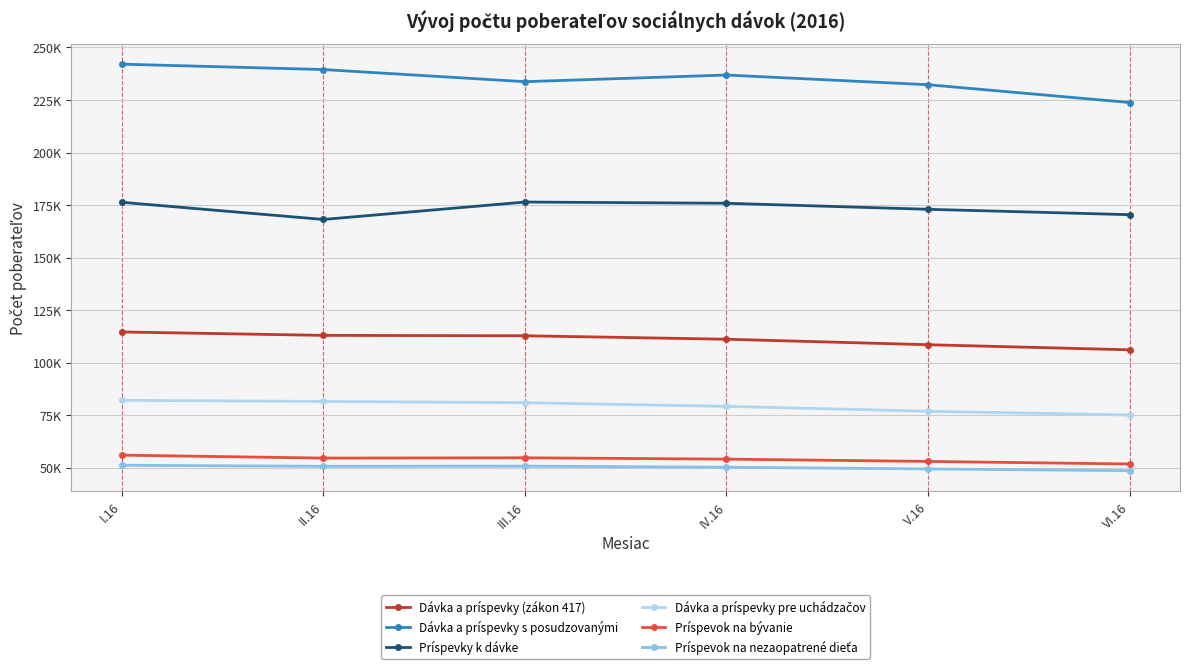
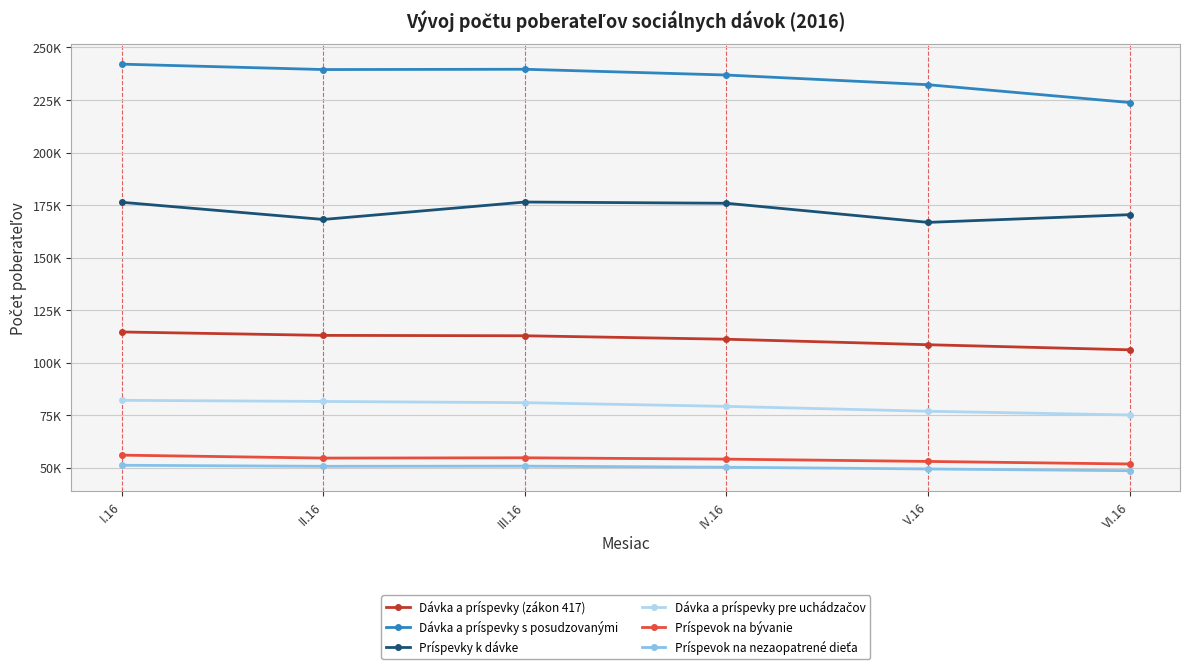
Dávka a príspevky s posudzovanými, III.16: 234000 -> 240000
Príspevky k dávke, V.16: 173000 -> 167000
